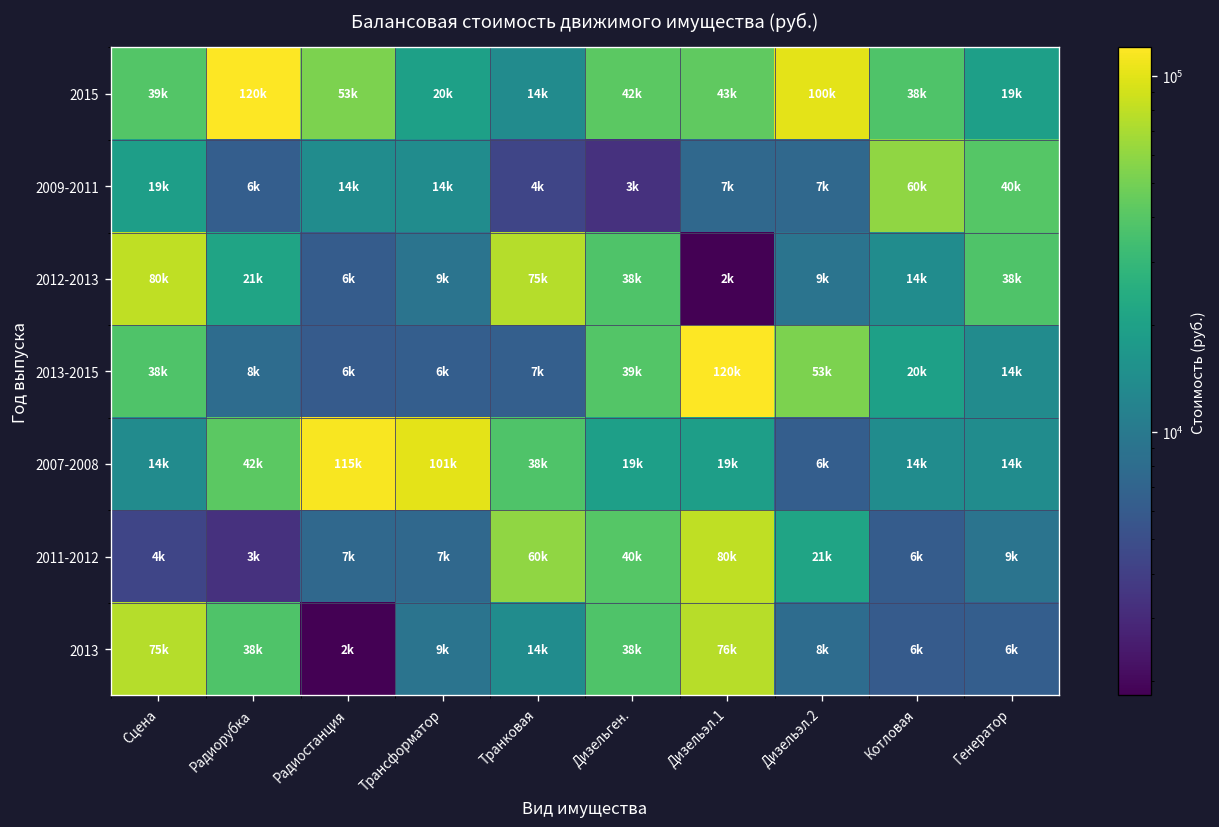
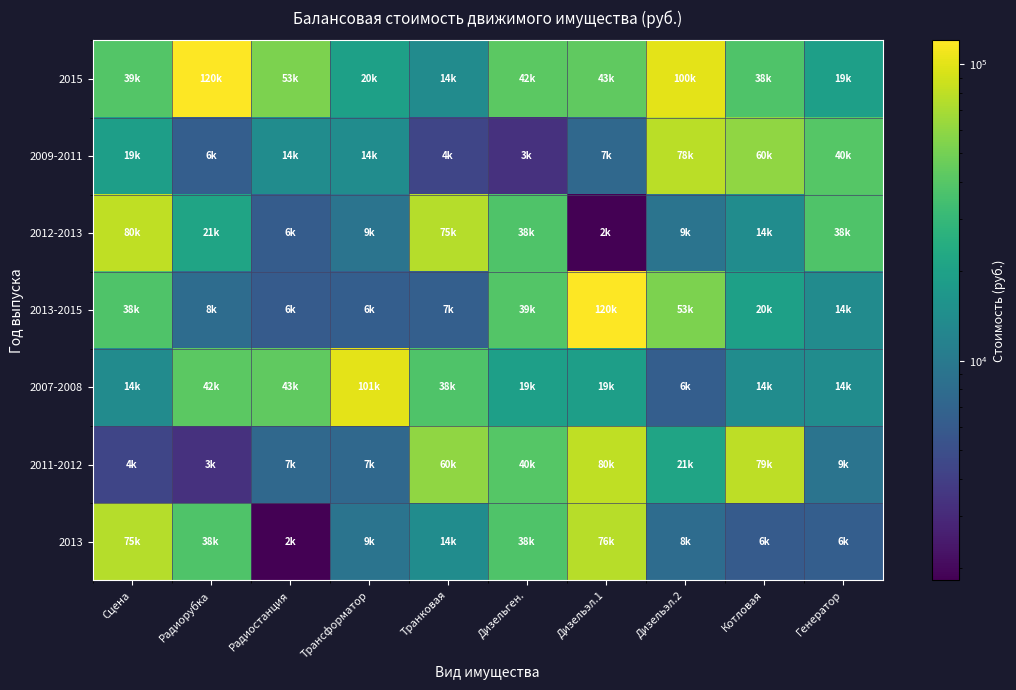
2009-2011, Дизельэл.2: 7k -> 78k
2007-2008, Радиостанция: 115k -> 43k
2011-2012, Котловая: 6k -> 79k
